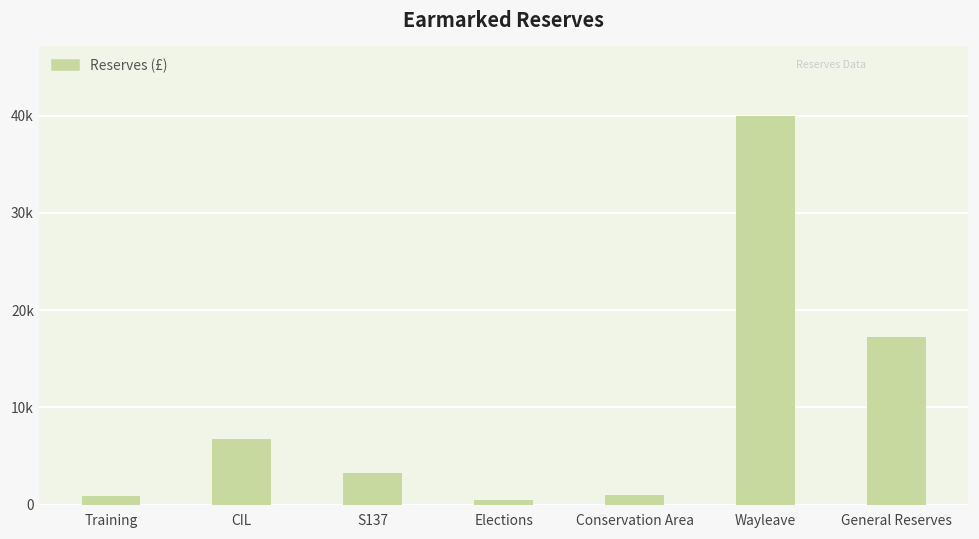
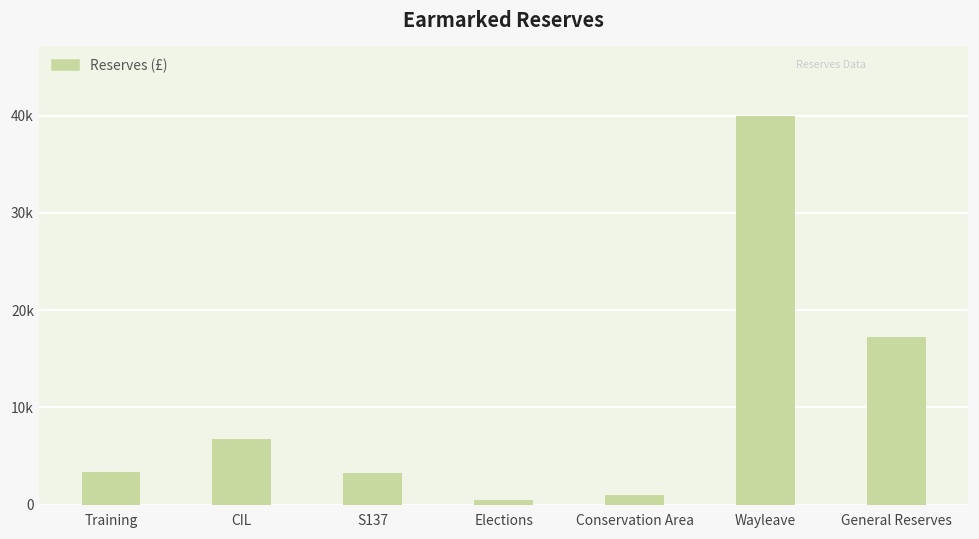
Training: 1000 -> 3000
